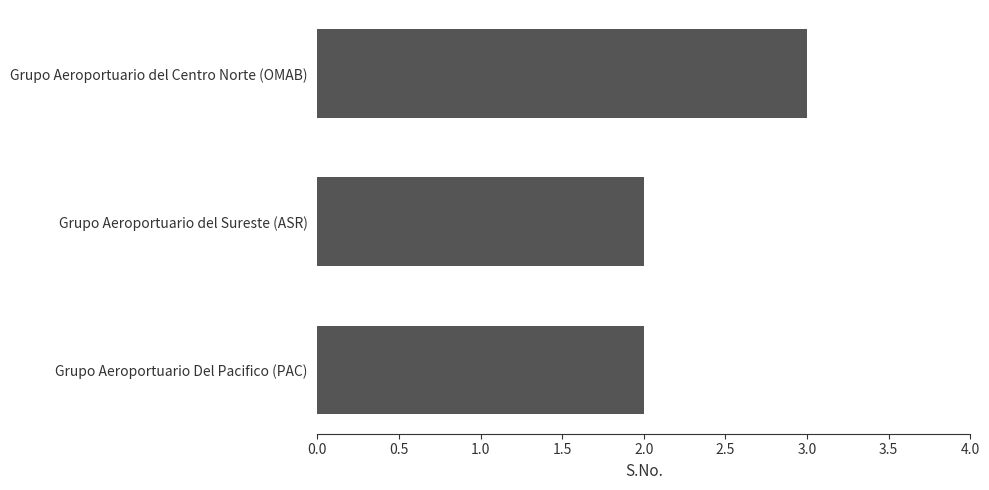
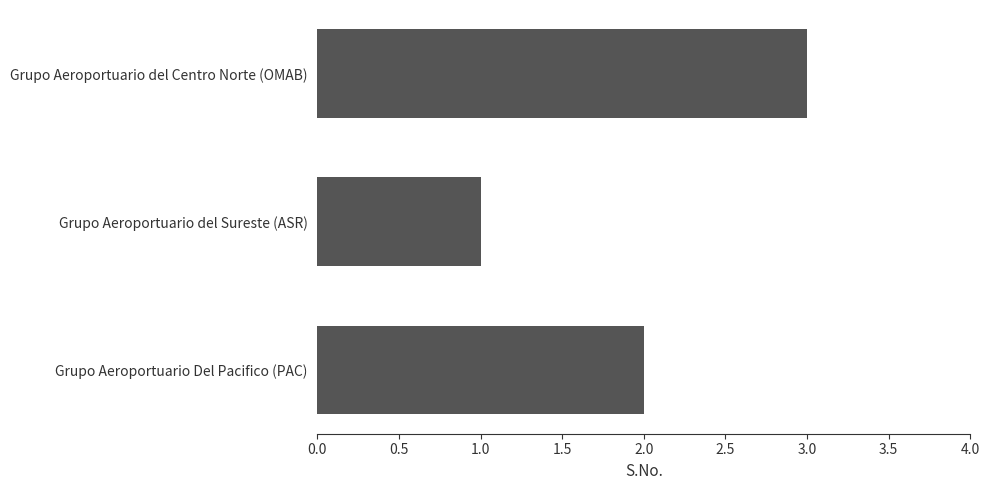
Grupo Aeroportuario del Sureste (ASR): 2 -> 1
